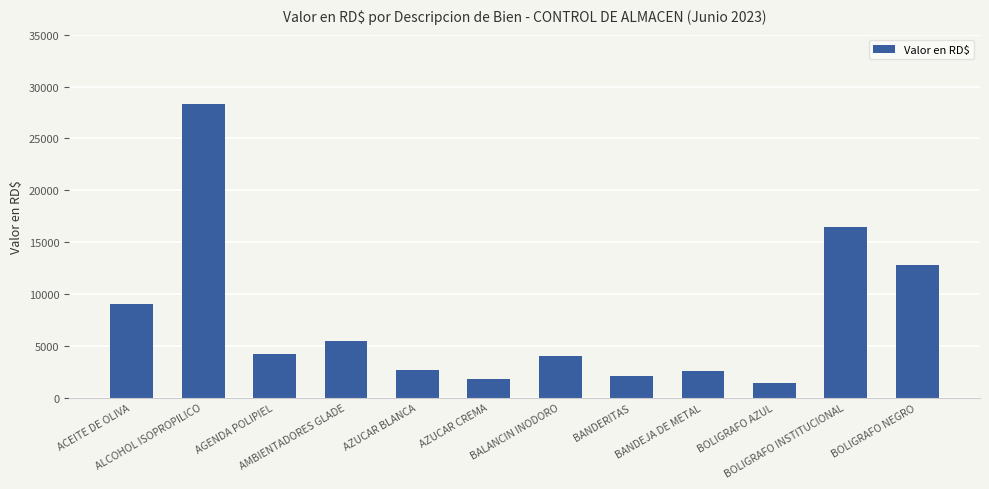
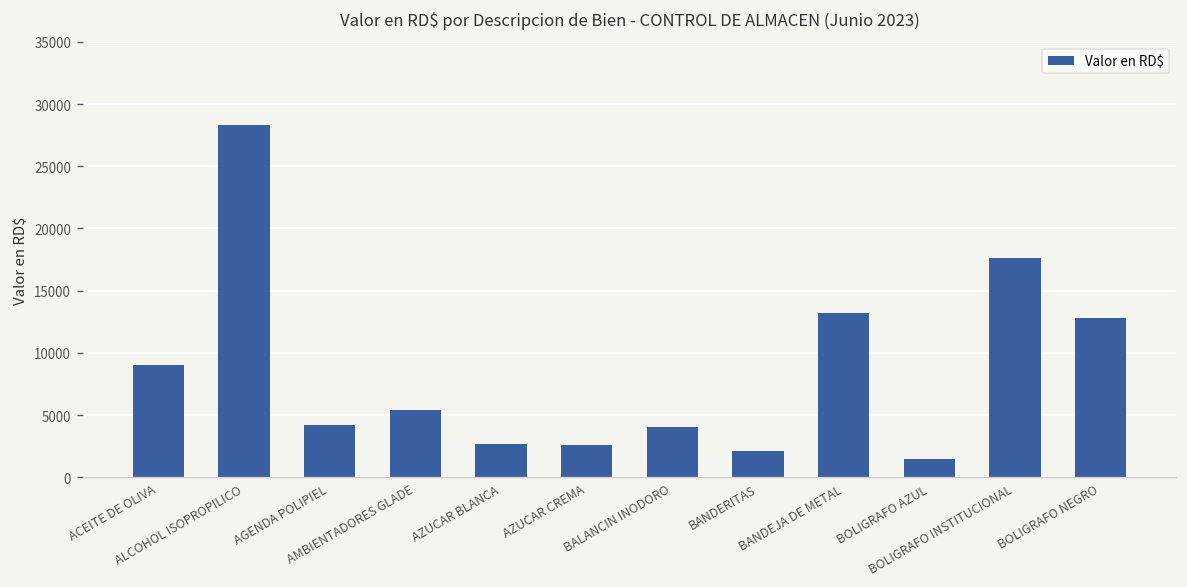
AZUCAR CREMA: 1800 -> 2600
BANDEJA DE METAL: 2500 -> 13200
BOLIGRAFO INSTITUCIONAL: 16500 -> 17600
